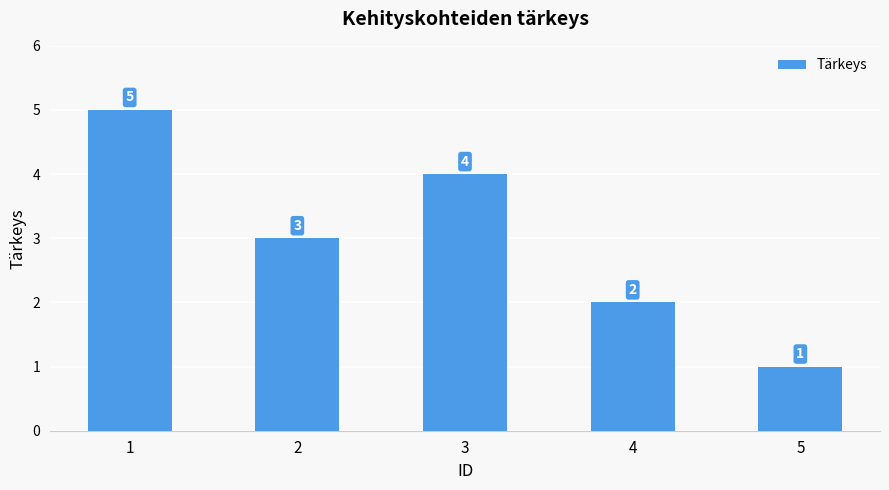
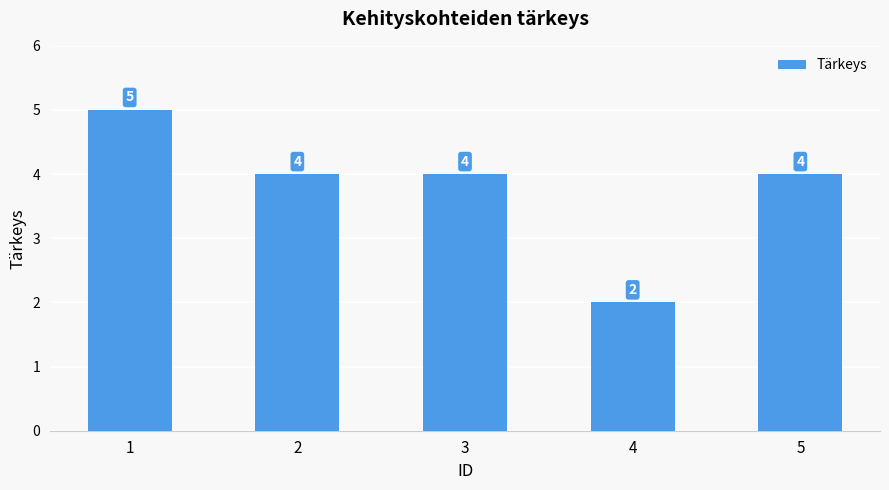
2: 3 -> 4
5: 1 -> 4
